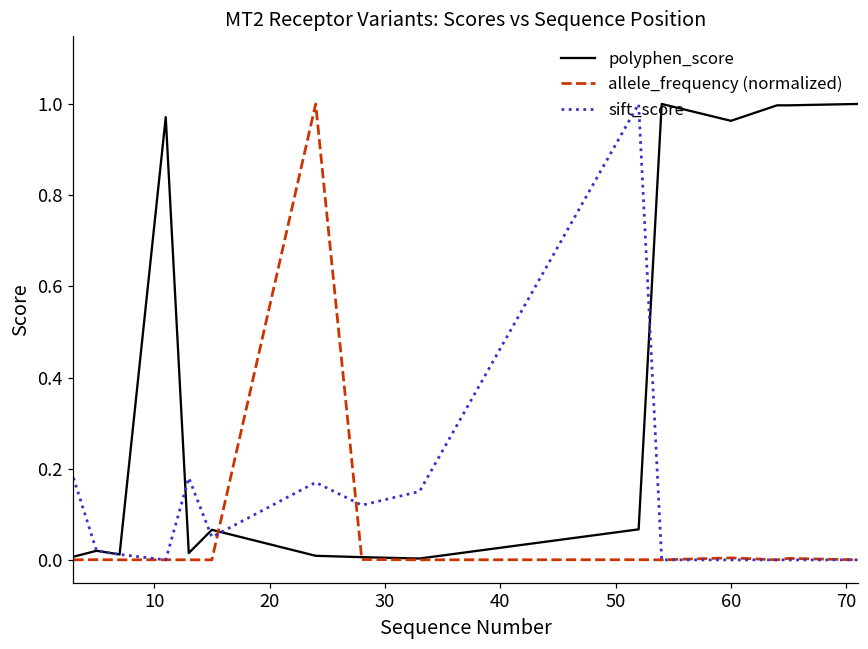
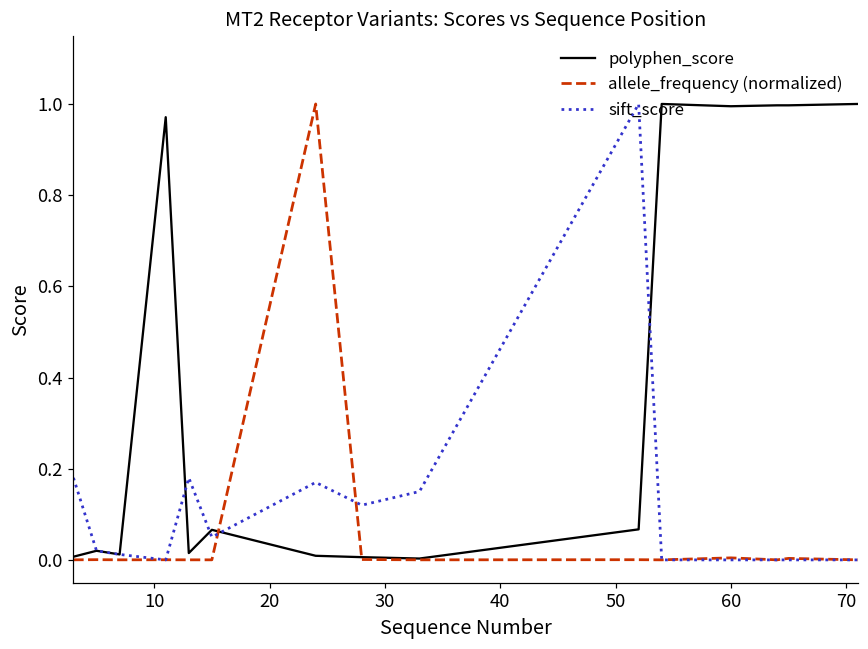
polyphen_score, 60: 0.96 -> 1.00
